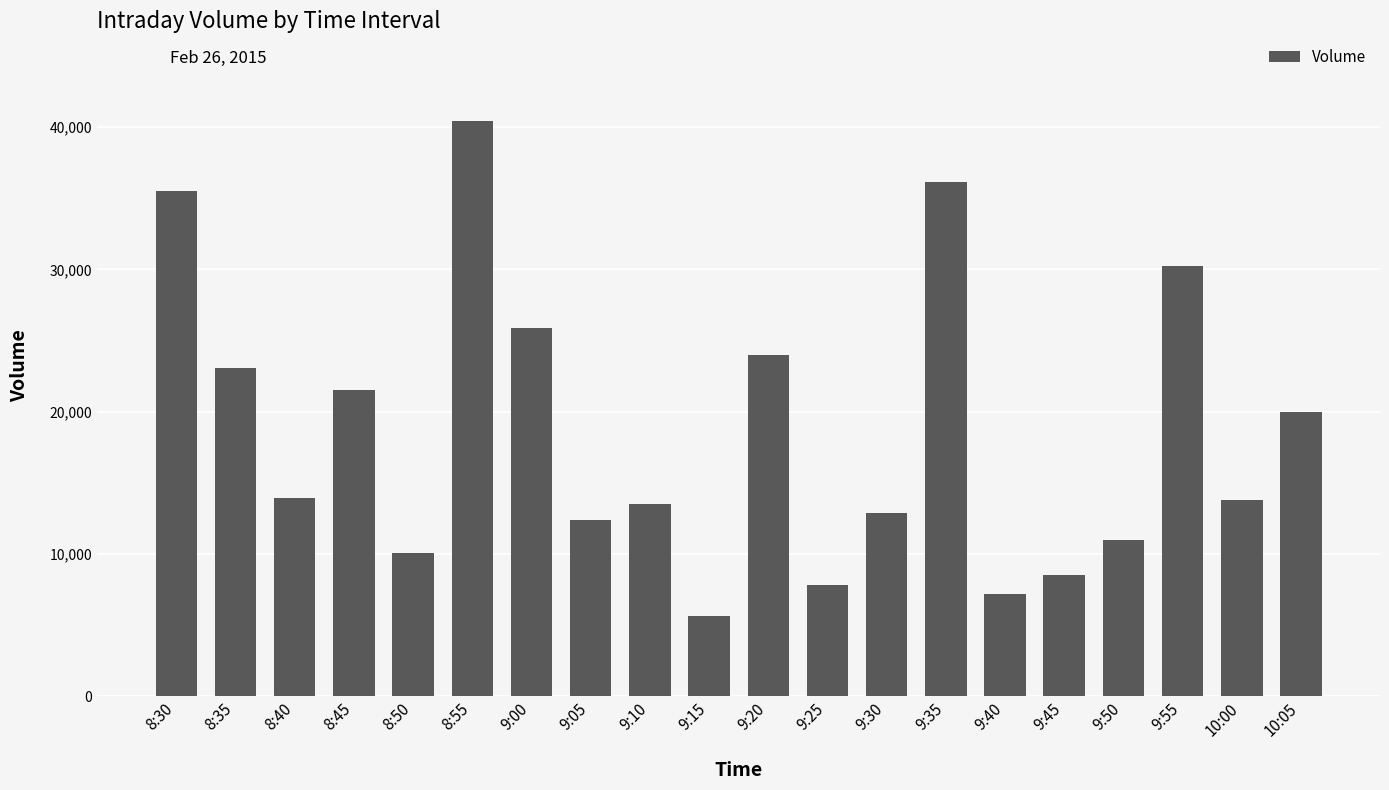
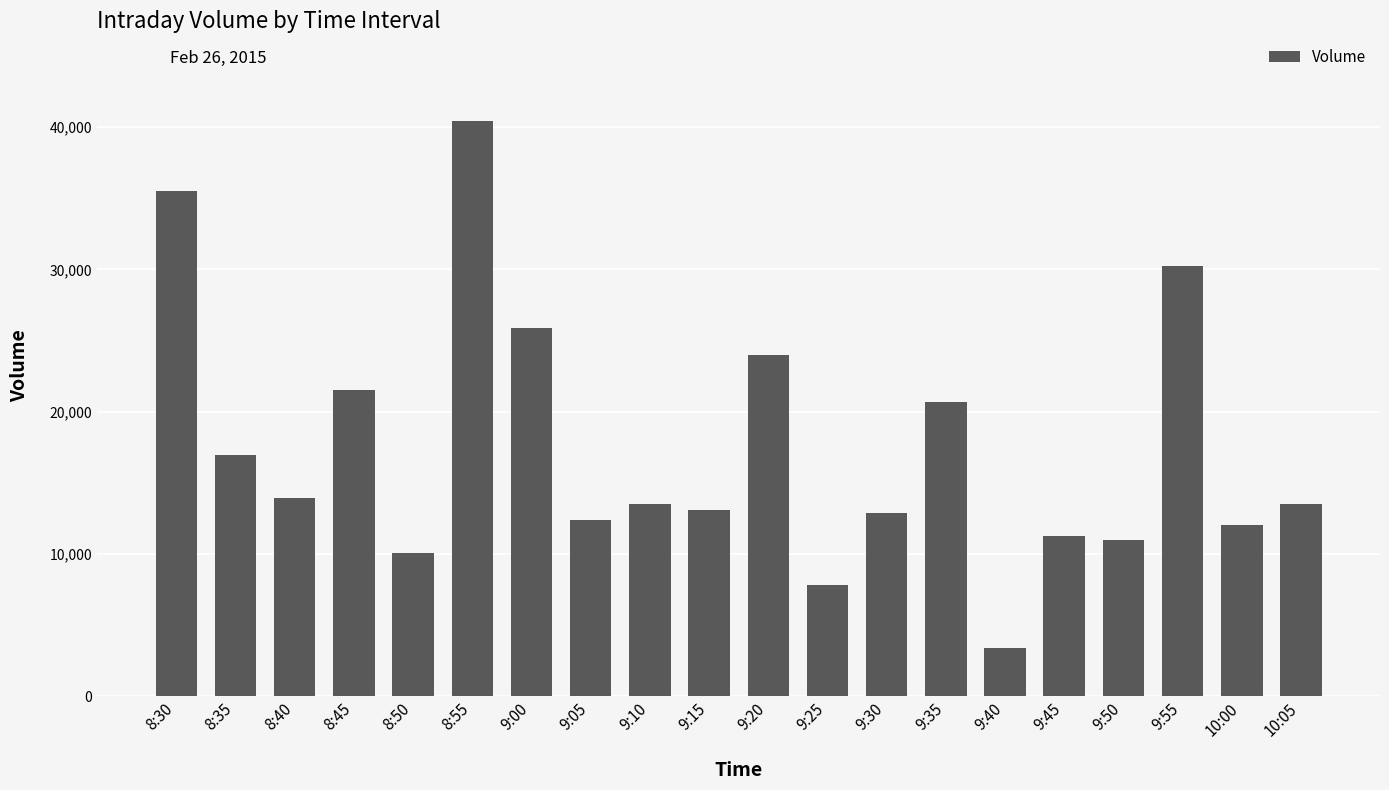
8:35: 23,100 -> 16,900
9:15: 5,700 -> 13,100
9:35: 36,100 -> 20,700
9:40: 7,200 -> 3,400
9:45: 8,500 -> 11,300
10:00: 13,800 -> 12,100
10:05: 20,000 -> 13,500
